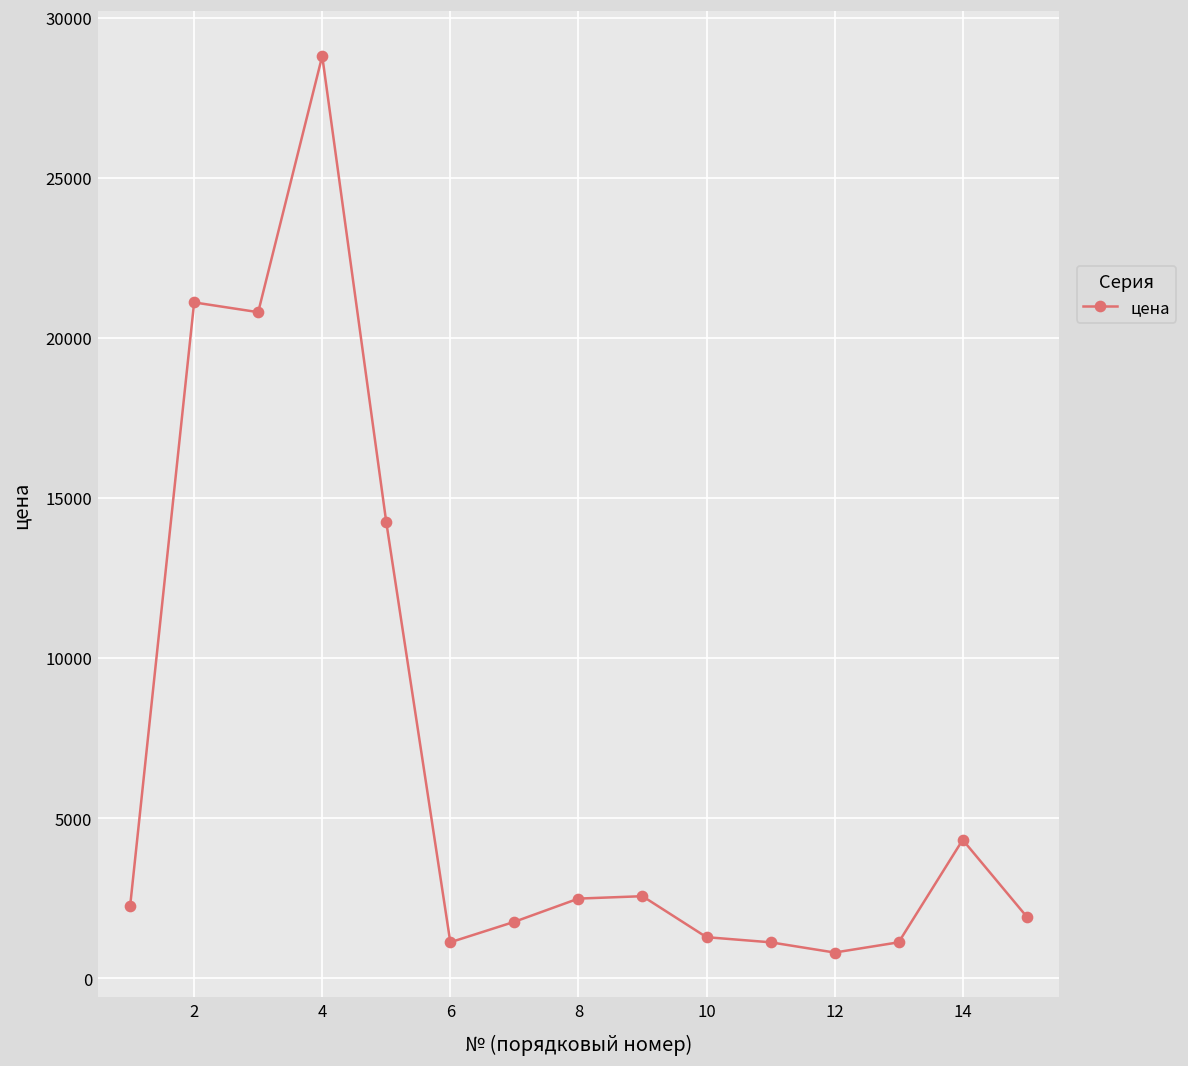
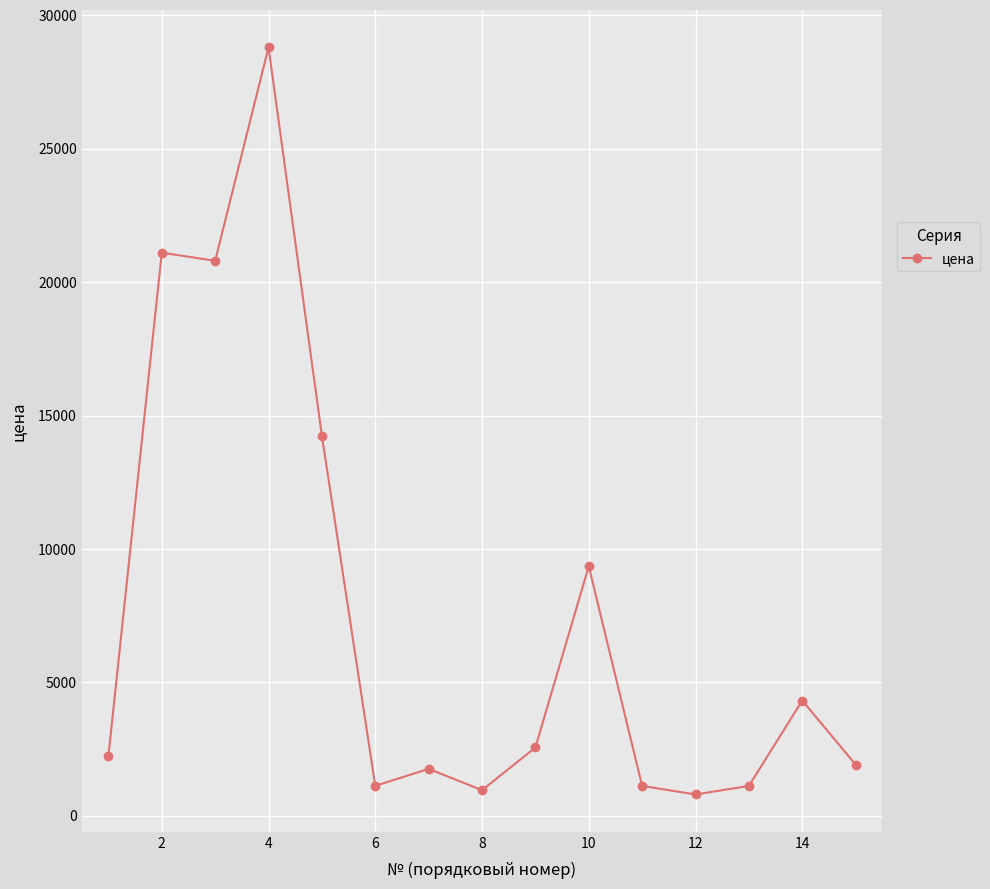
8: 2500 -> 1000
10: 1300 -> 9400
